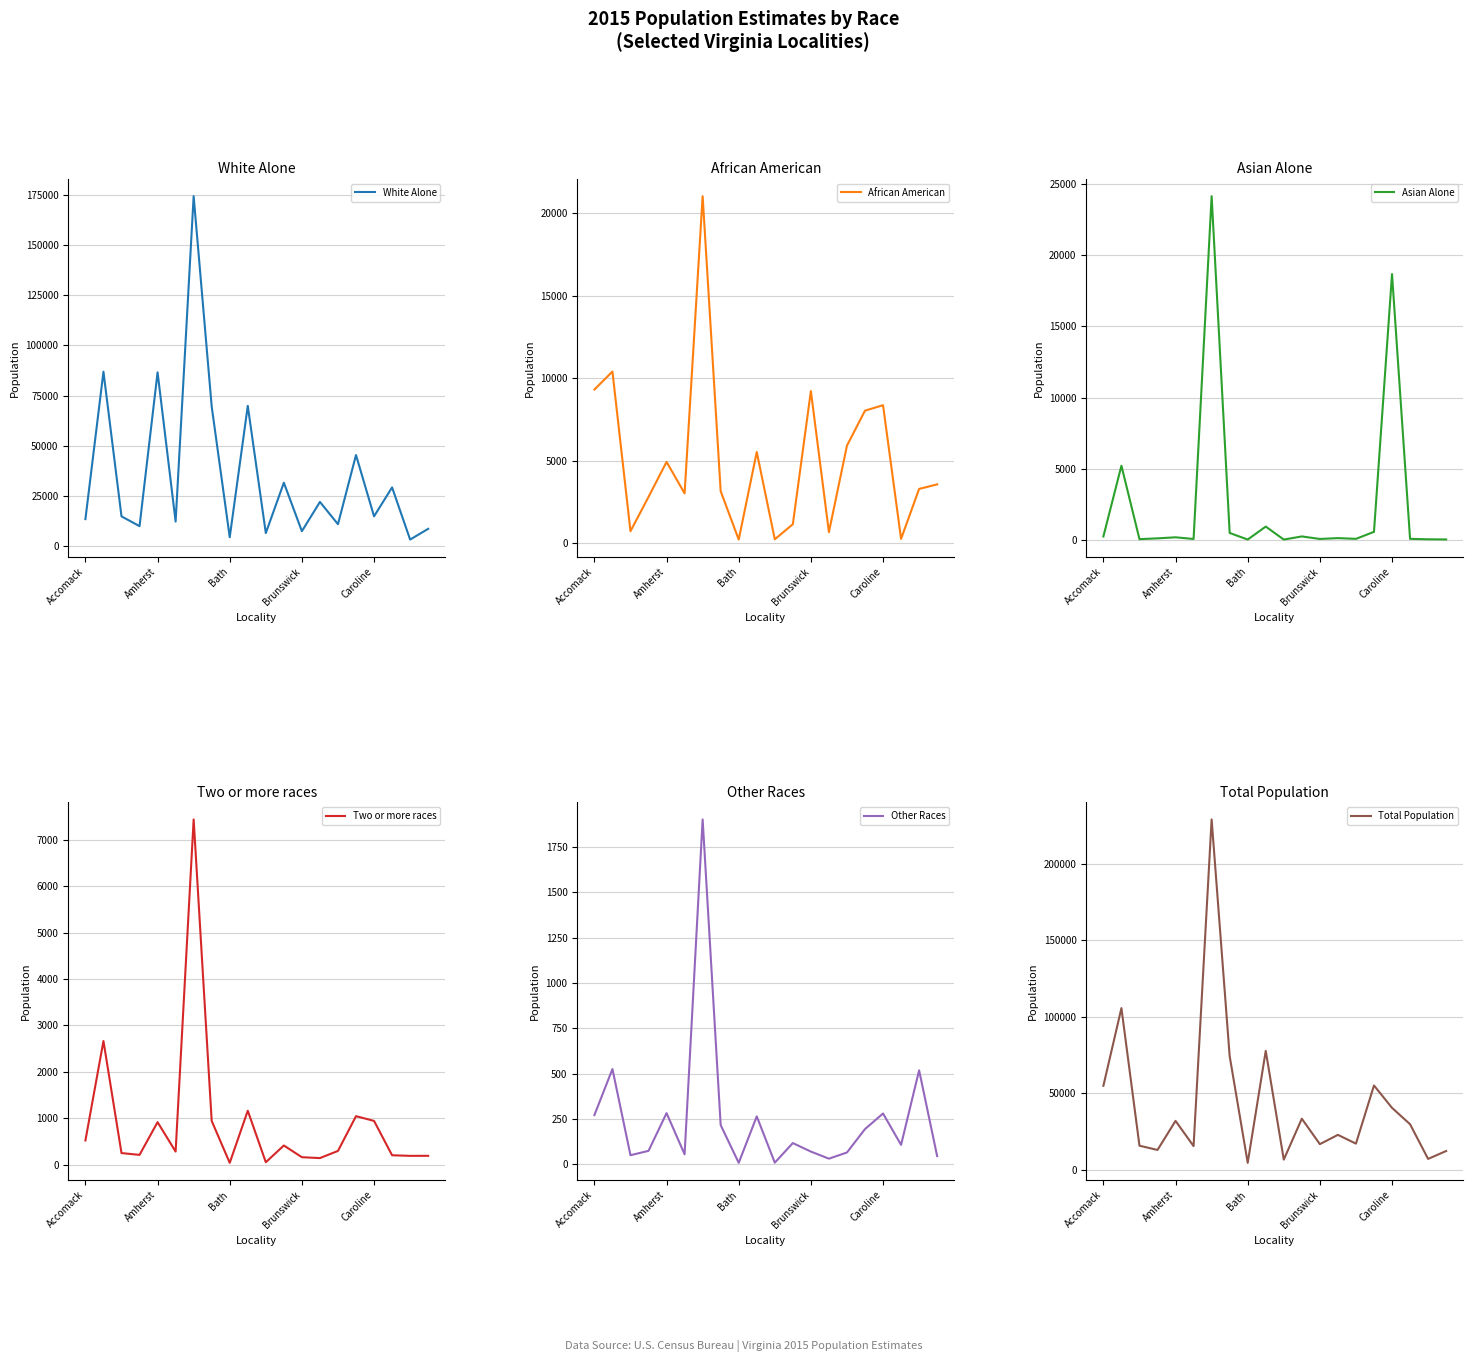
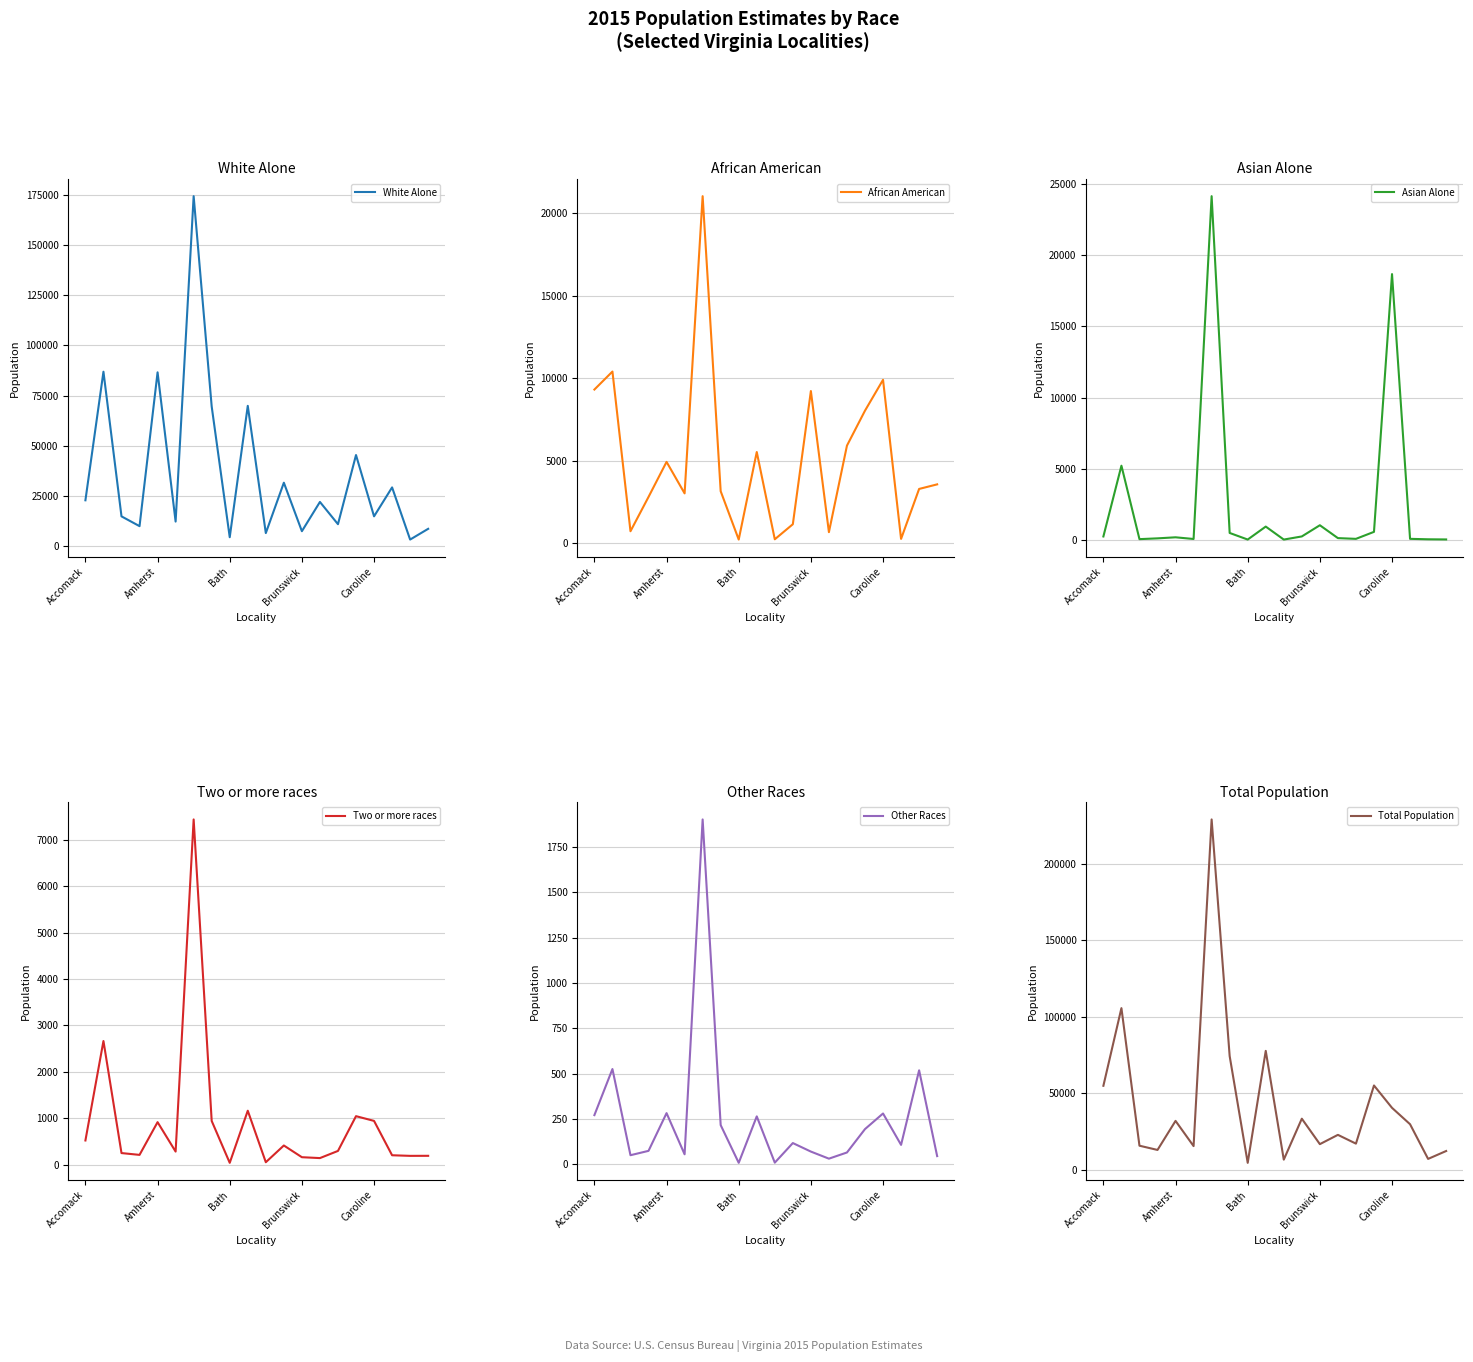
White Alone, Accomack: 13000 -> 23000
African American, Caroline: 8400 -> 9900
Asian Alone, Brunswick: 100 -> 1000
